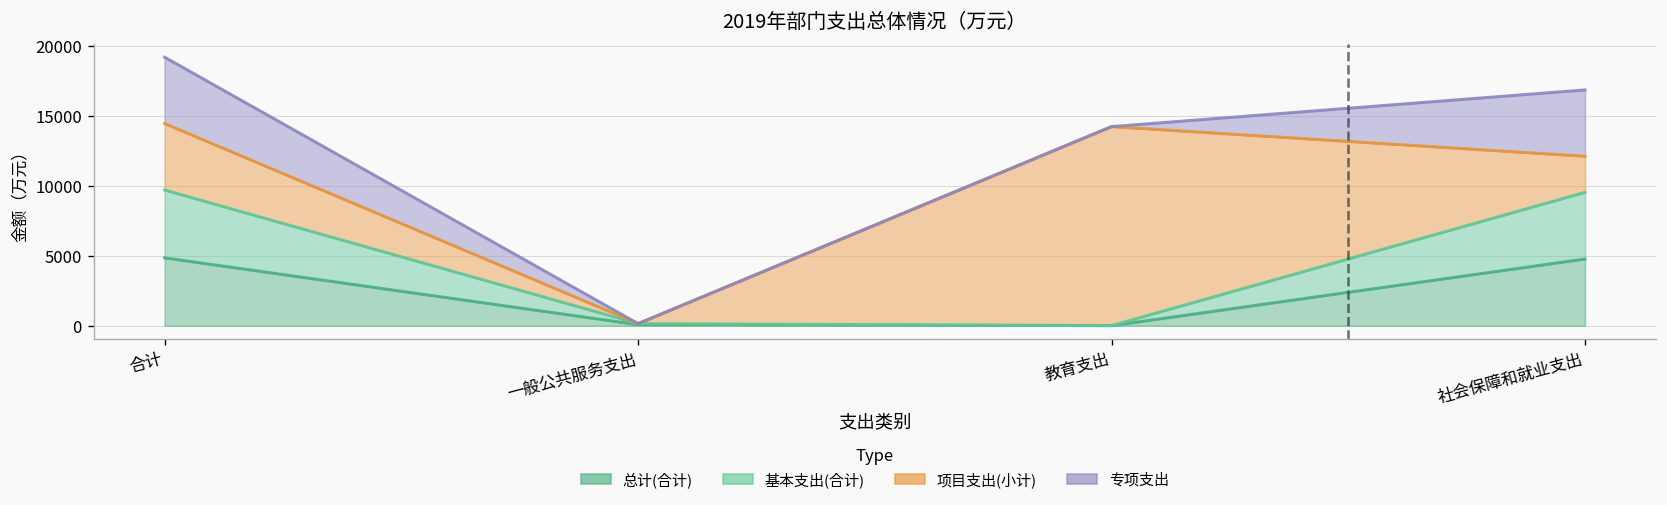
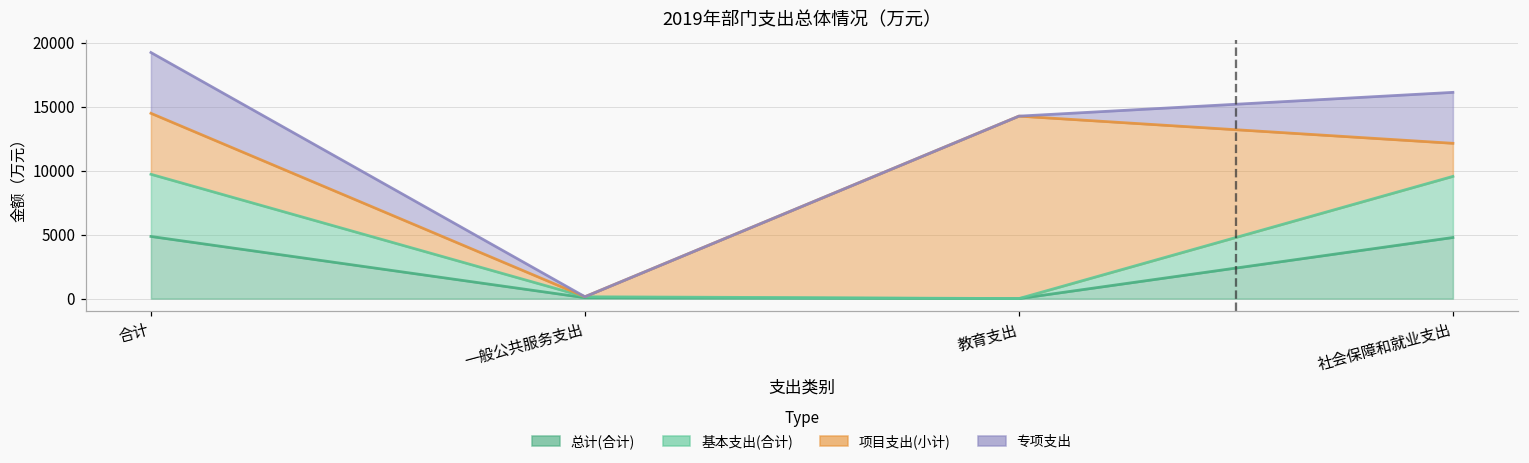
专项支出, 社会保障和就业支出: 4700 -> 4000
